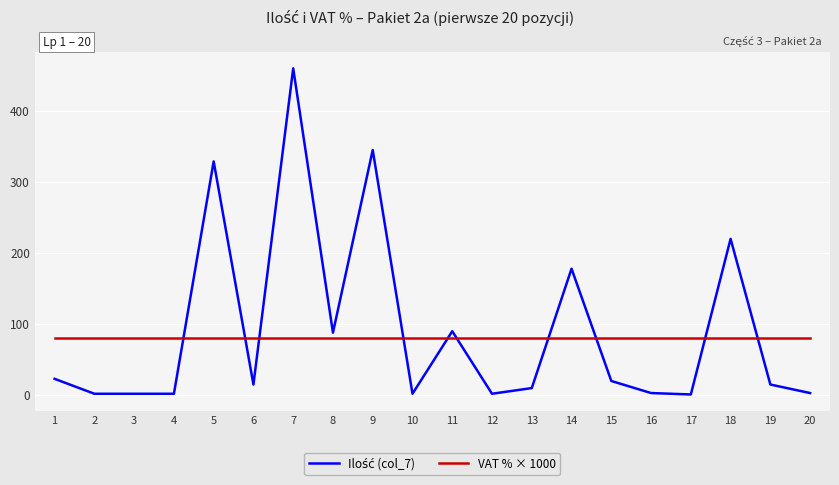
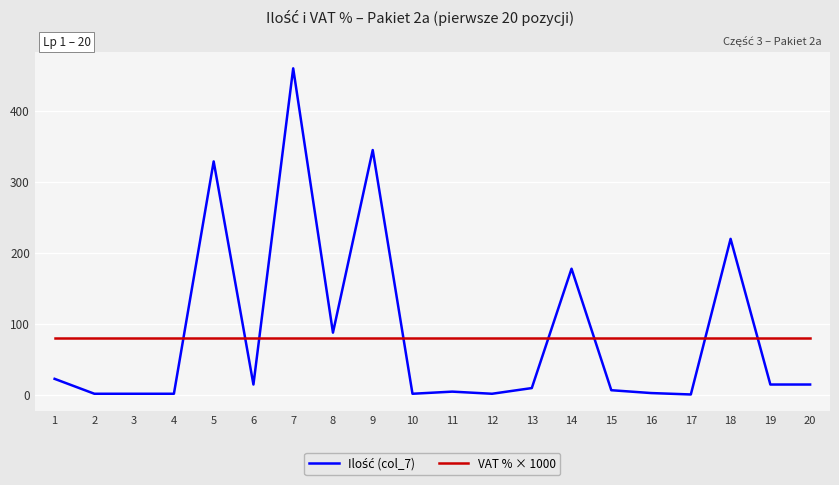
Ilość (col_7), 11: 90 -> 10
Ilość (col_7), 15: 20 -> 10
Ilość (col_7), 20: 0 -> 20
